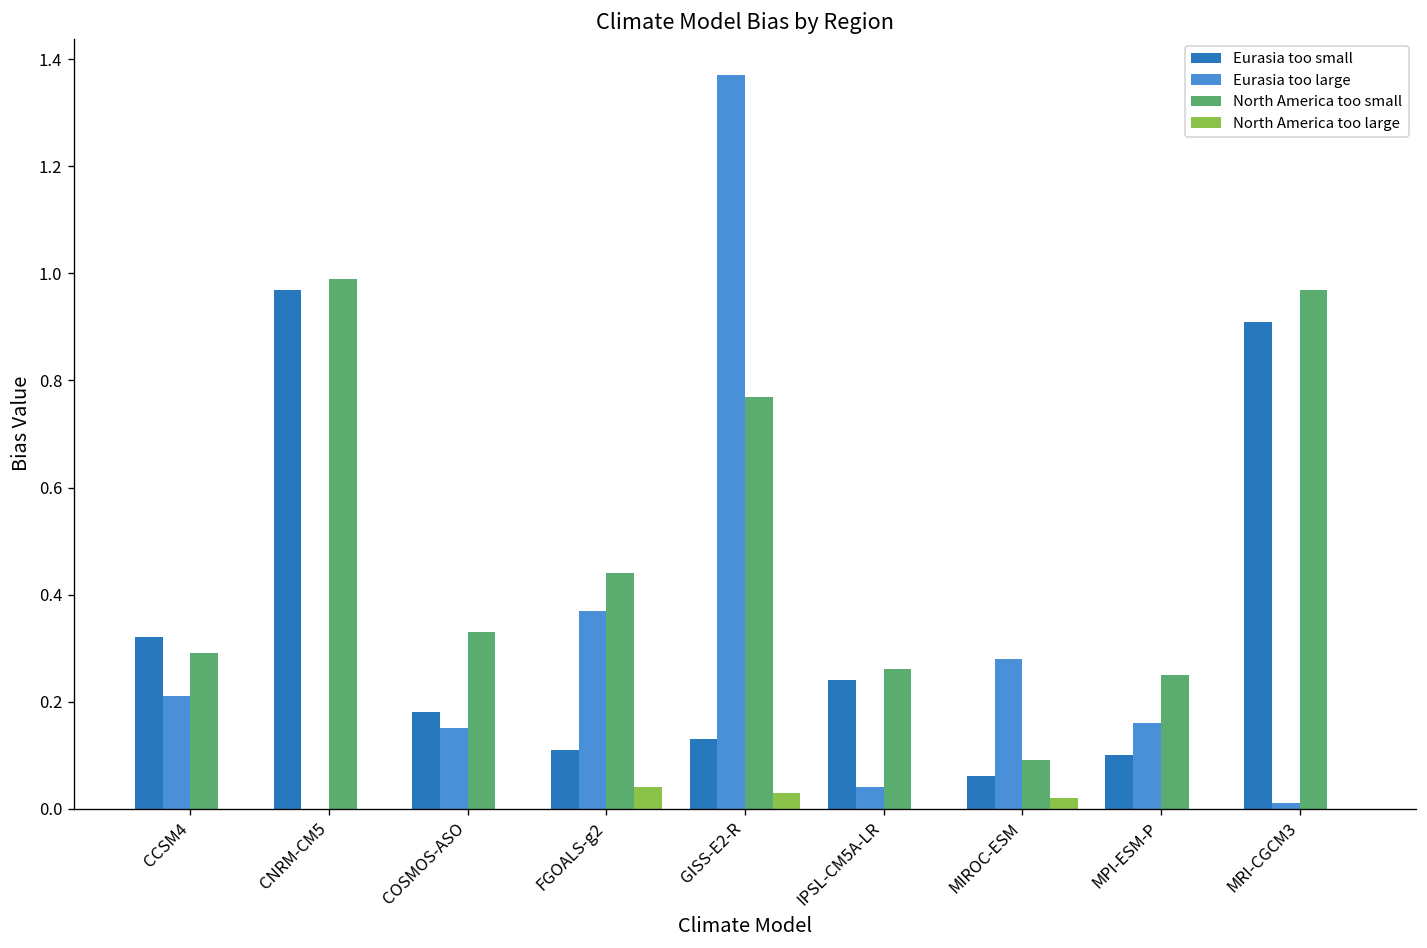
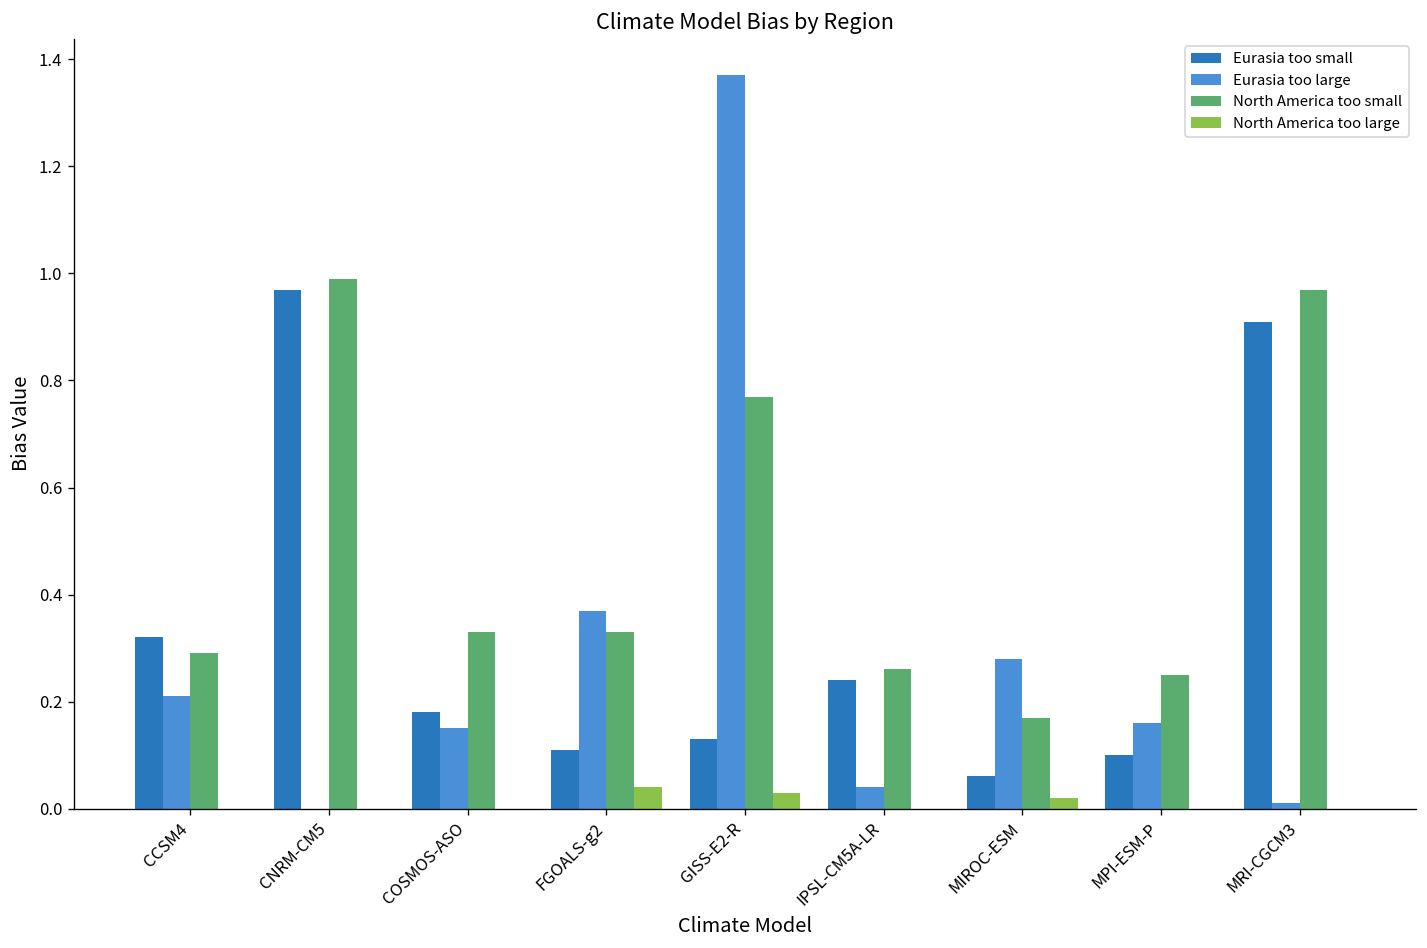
North America too small, FGOALS-g2: 0.44 -> 0.33
North America too small, MIROC-ESM: 0.09 -> 0.17
